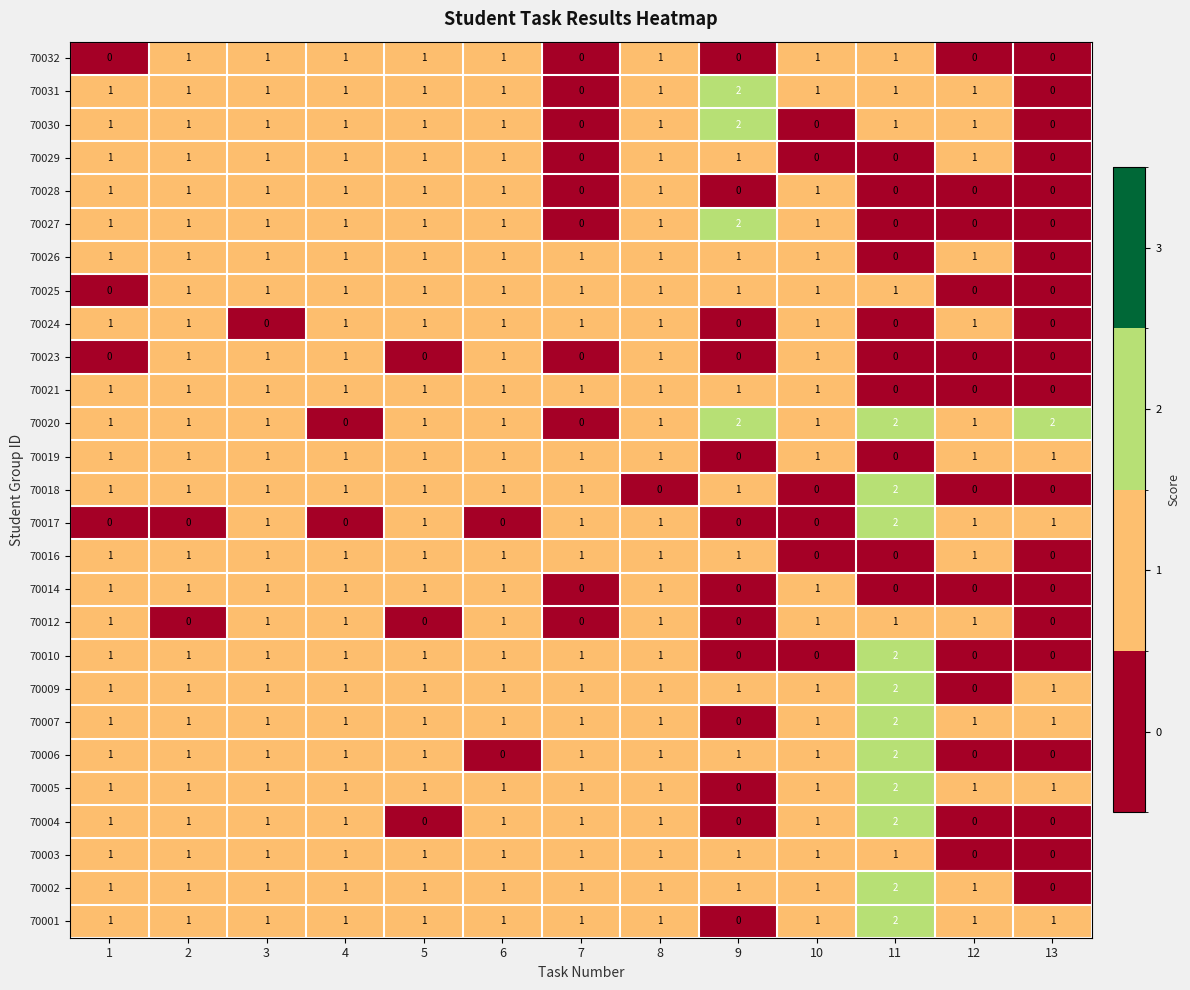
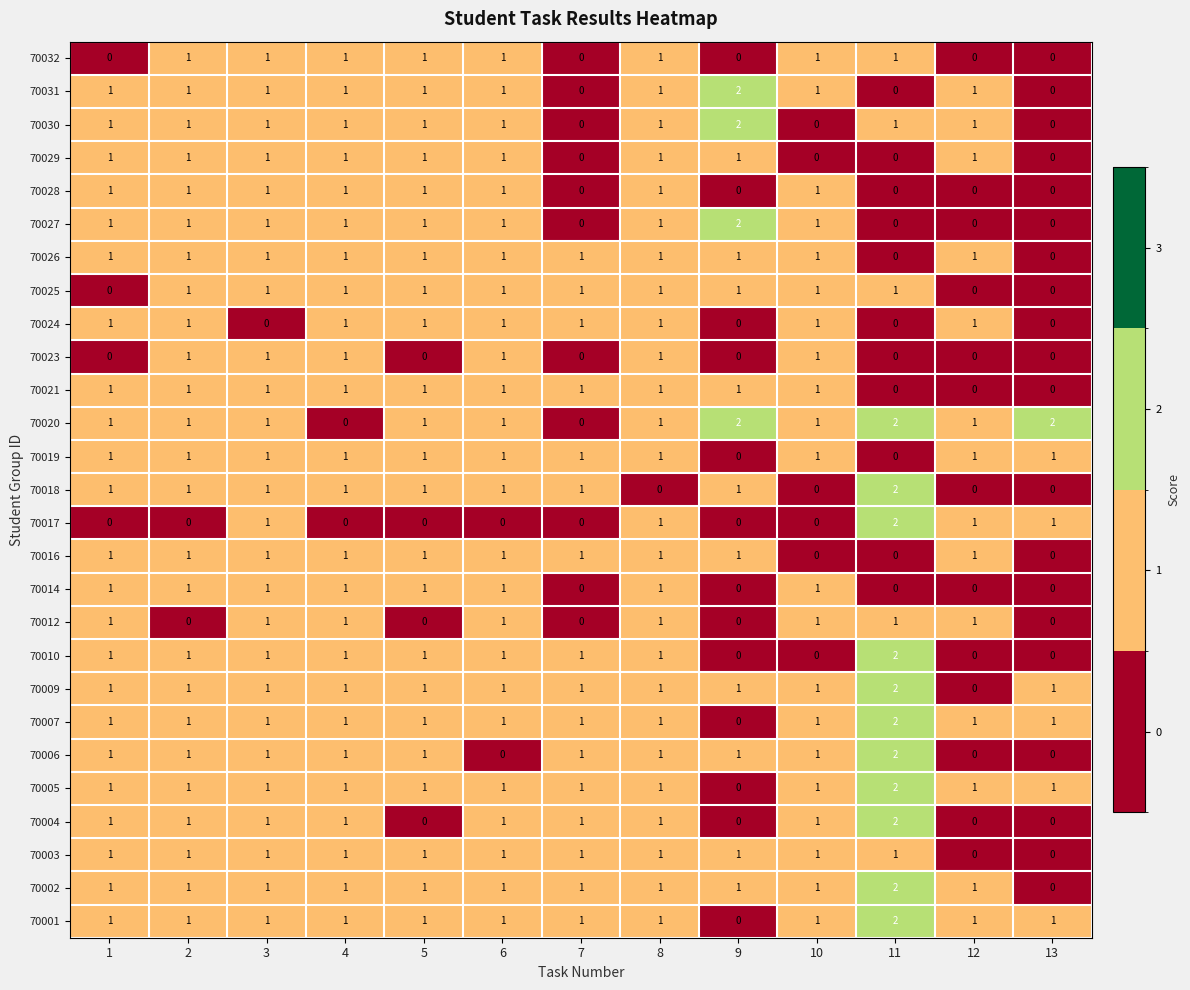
70031, 11: 1 -> 0
70017, 5: 1 -> 0
70017, 7: 1 -> 0
